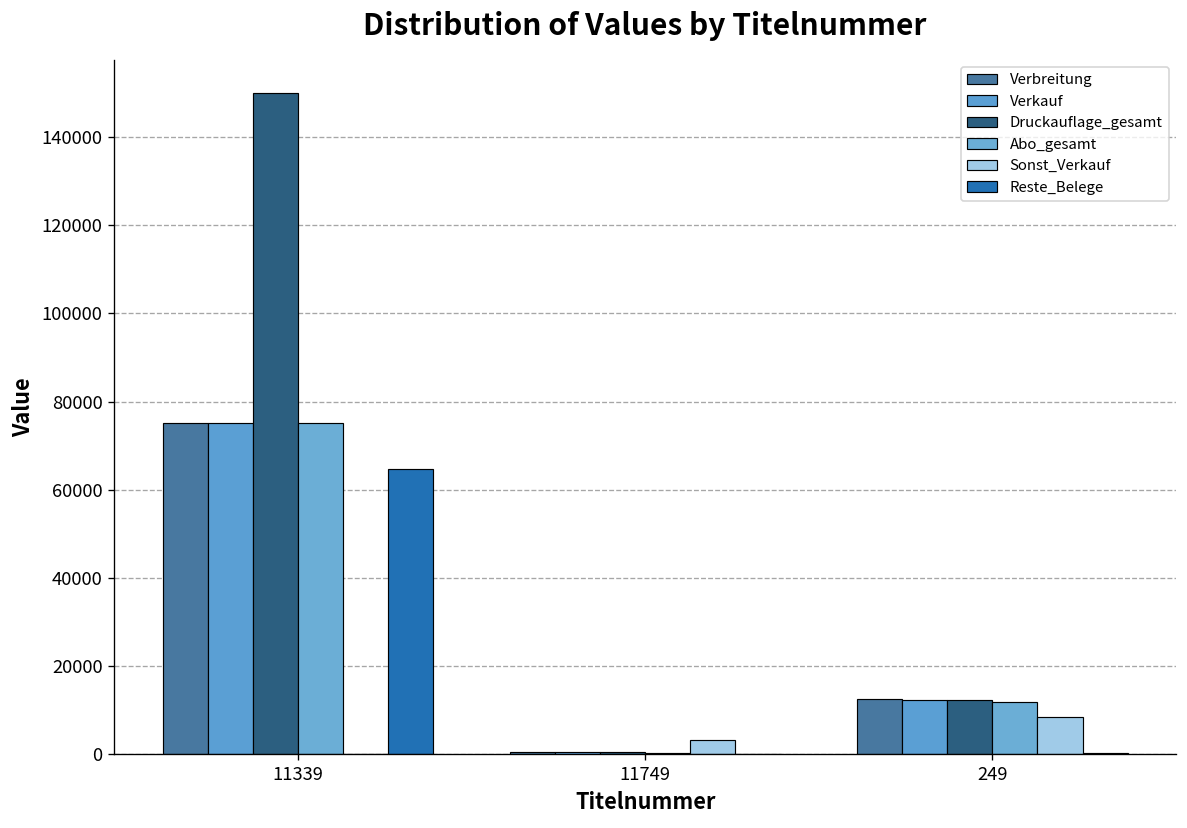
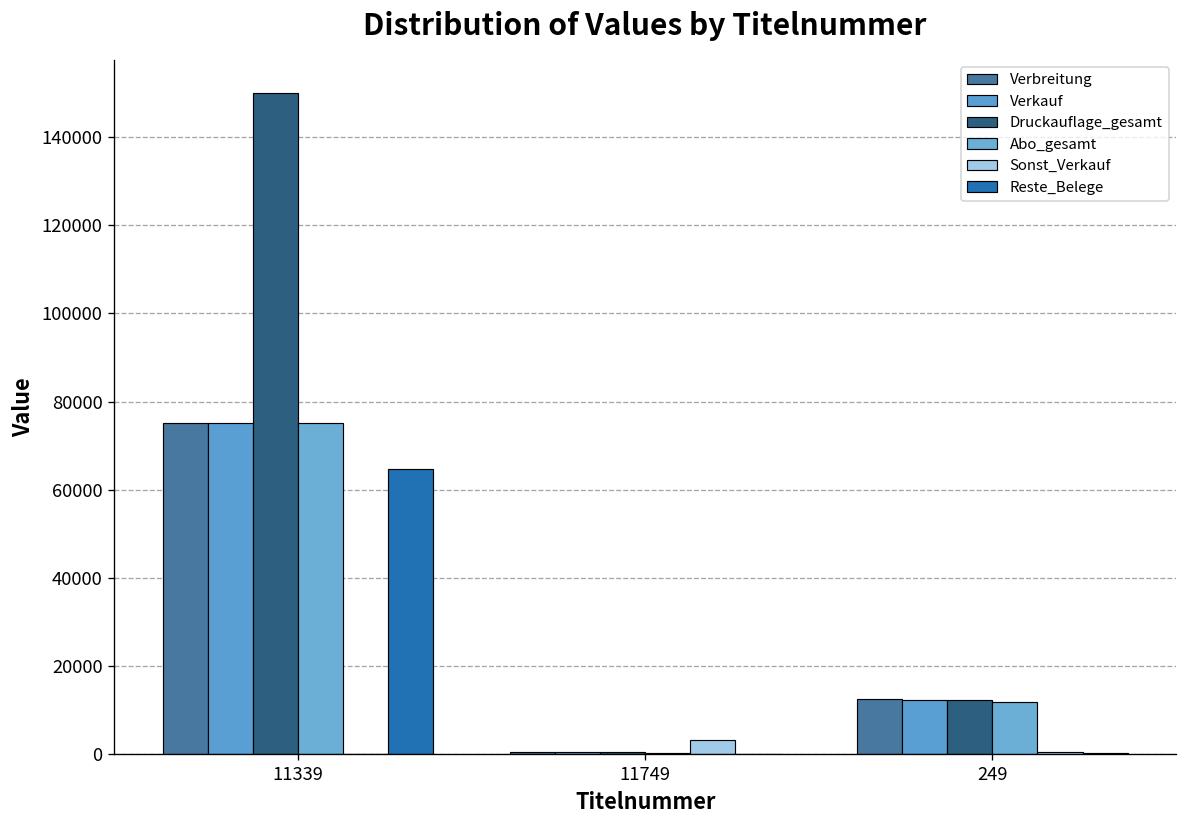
Sonst_Verkauf, 249: 8000 -> 1000
